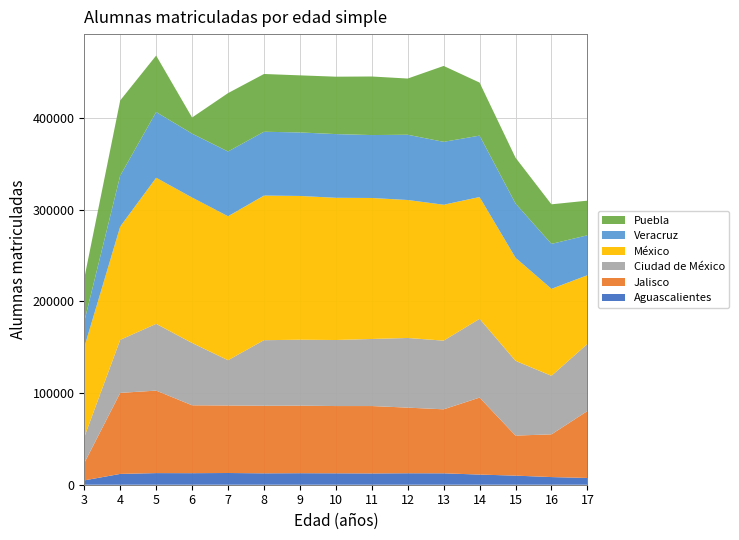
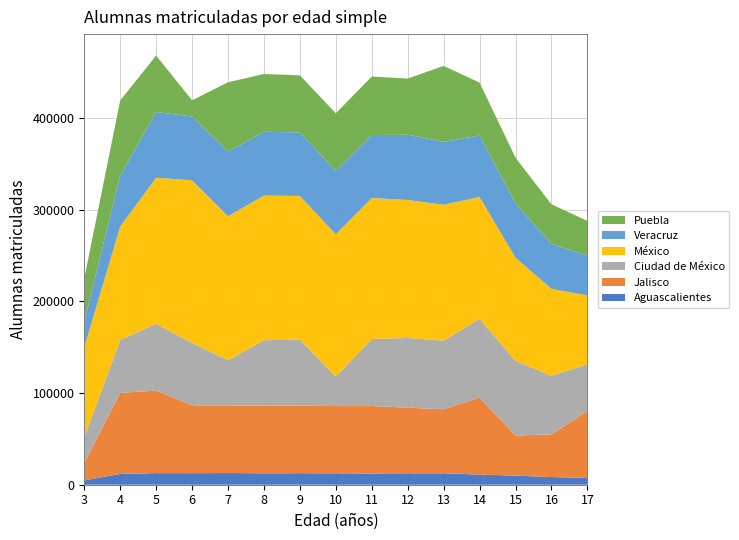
México, 6: 160000 -> 180000
Puebla, 7: 60000 -> 80000
Ciudad de México, 10: 70000 -> 30000
Ciudad de México, 17: 70000 -> 50000
